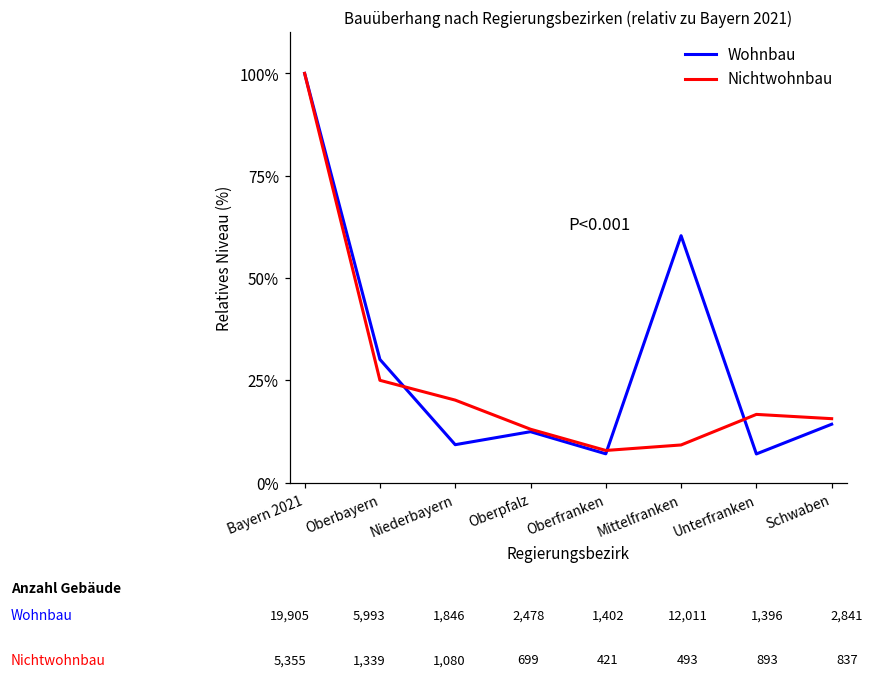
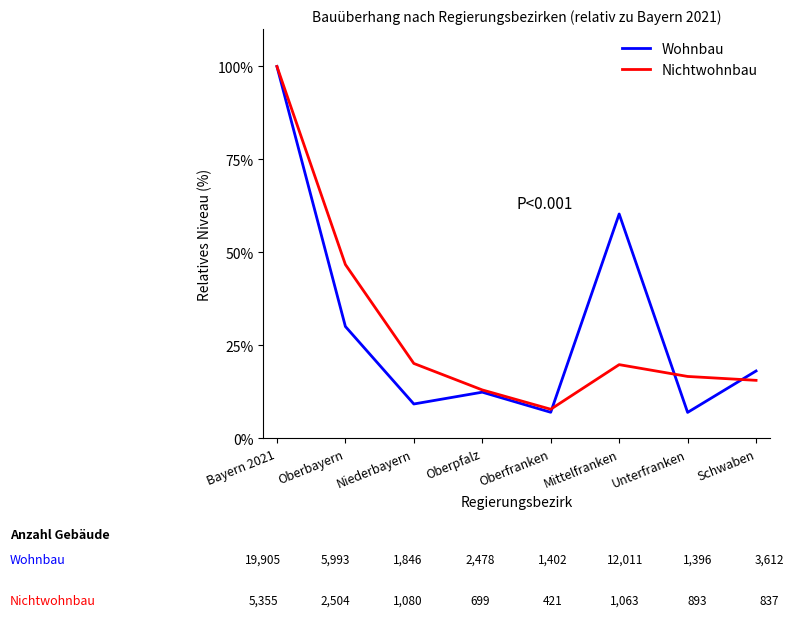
Nichtwohnbau, Oberbayern: 1,339 -> 2,504
Nichtwohnbau, Mittelfranken: 493 -> 1,063
Wohnbau, Schwaben: 2,841 -> 3,612
